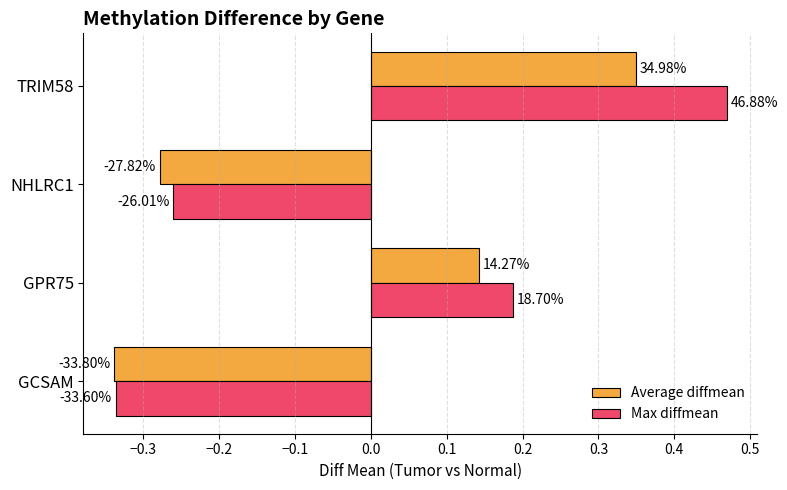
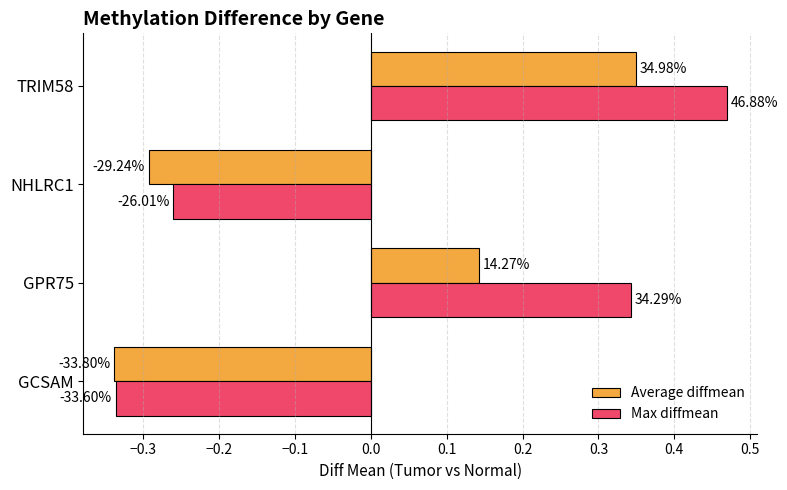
Average diffmean, NHLRC1: -27.82% -> -29.24%
Max diffmean, GPR75: 18.70% -> 34.29%
